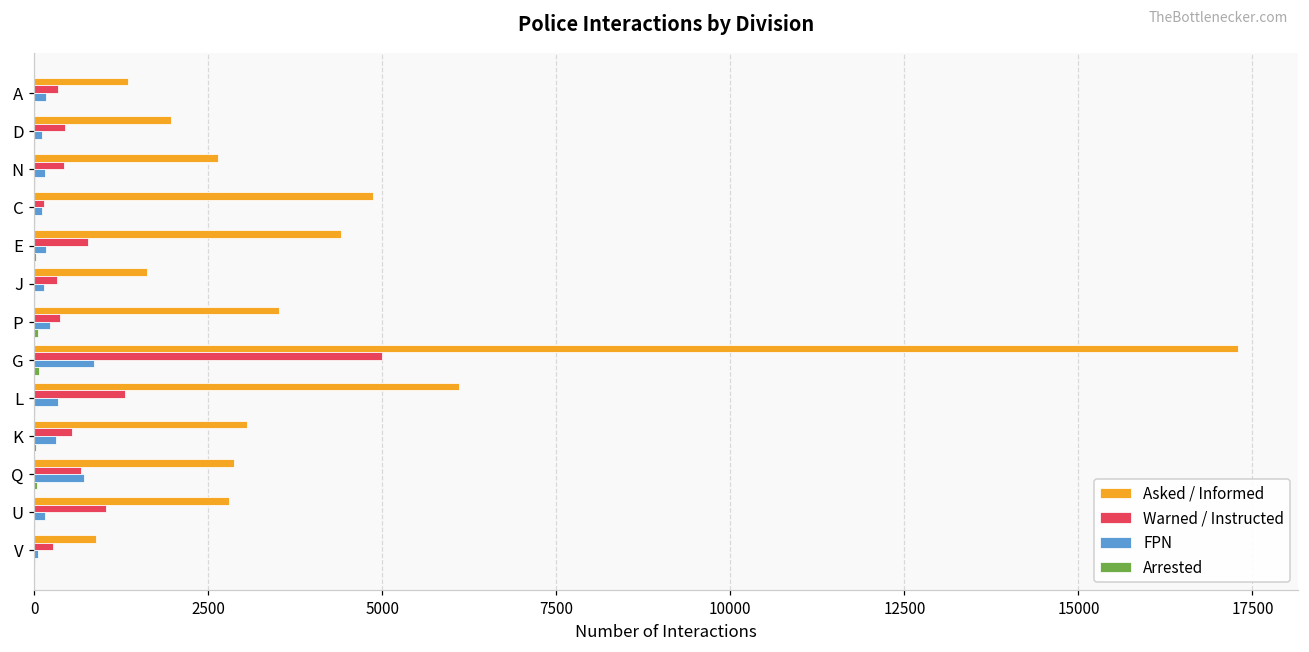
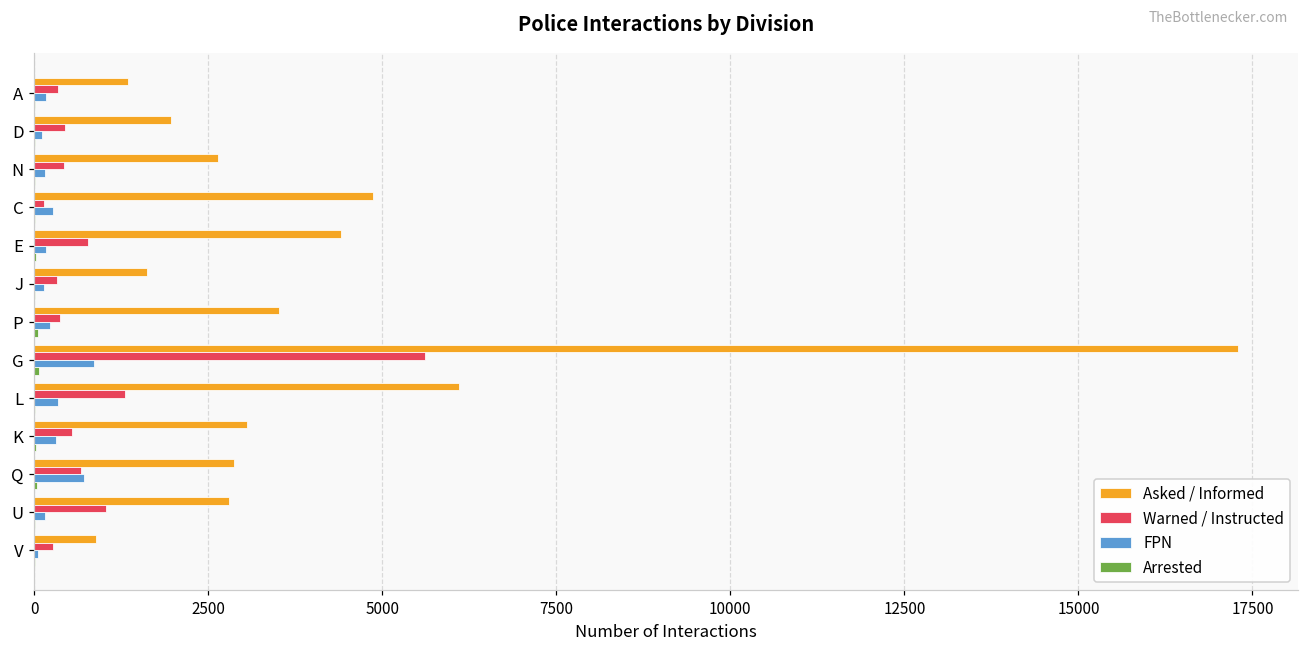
FPN, C: 100 -> 300
Warned / Instructed, G: 5000 -> 5600
